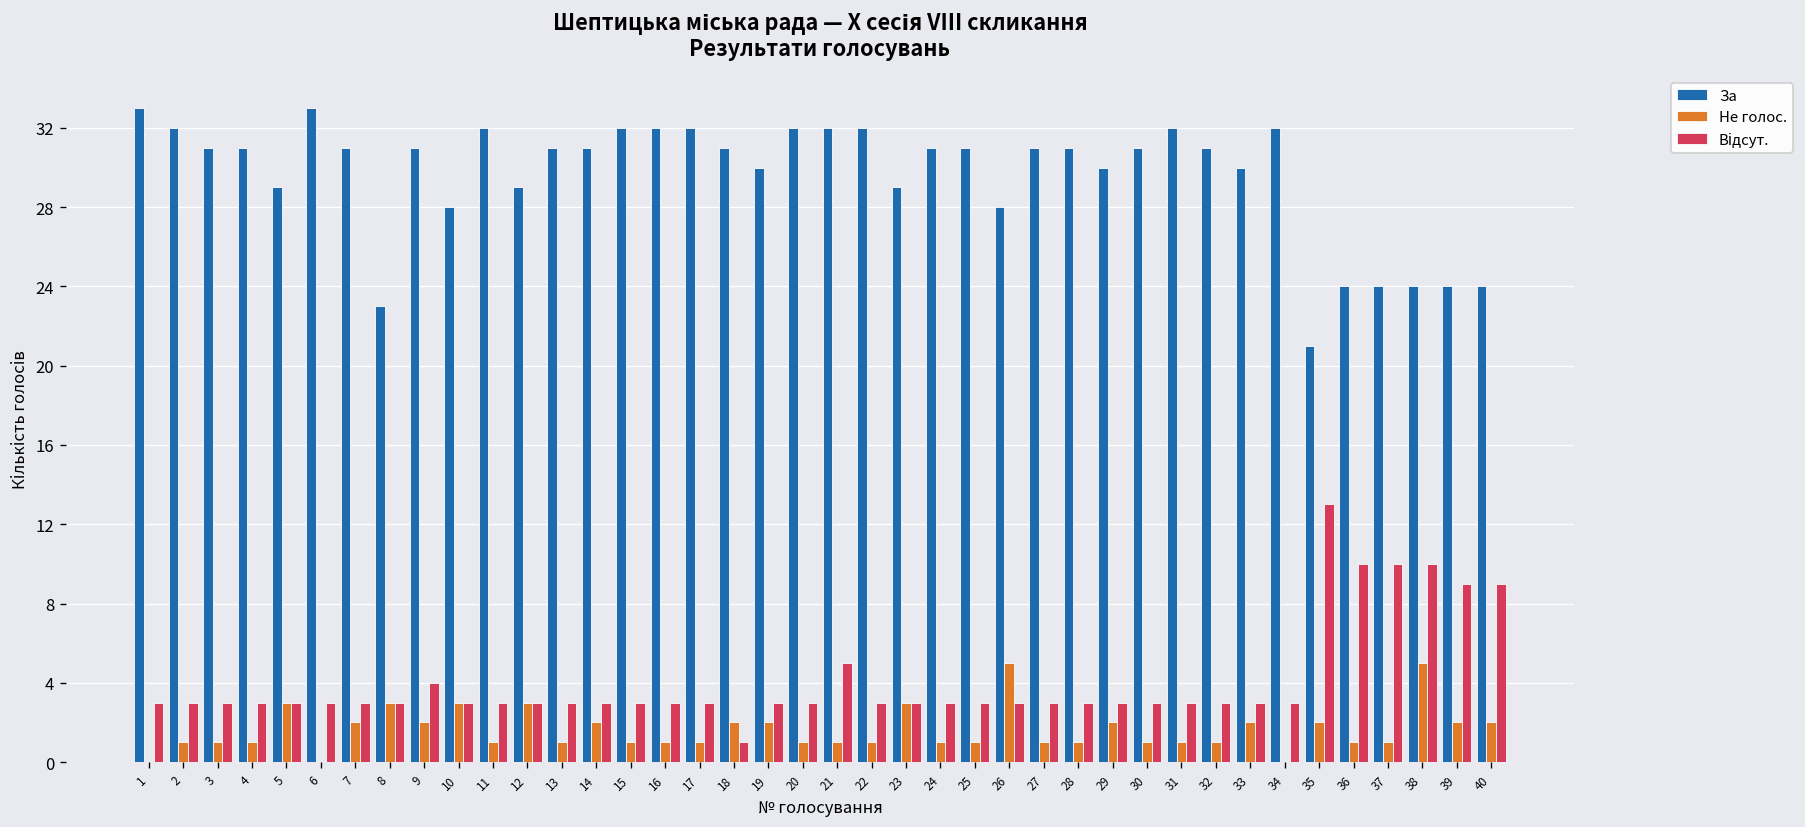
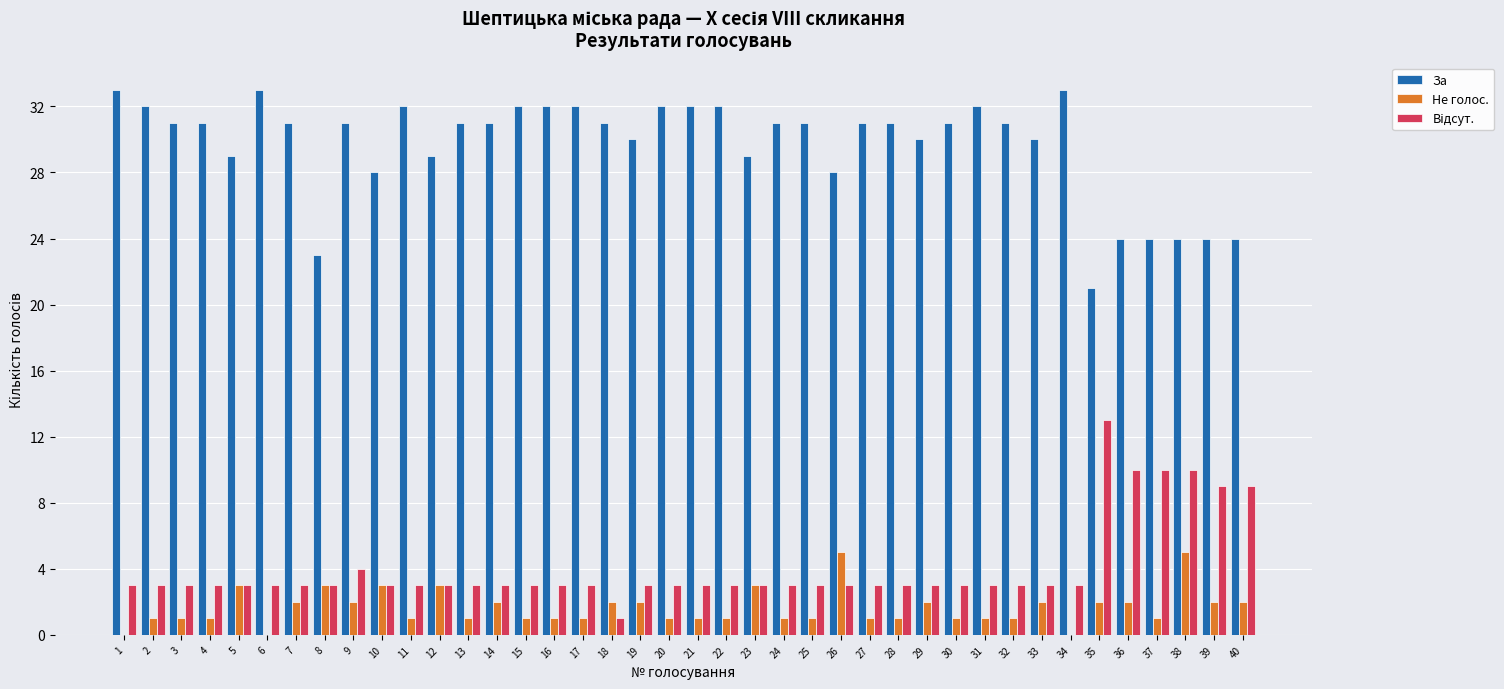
Відсут., 21: 5 -> 3
За, 34: 32 -> 33
Не голос., 36: 1 -> 2
